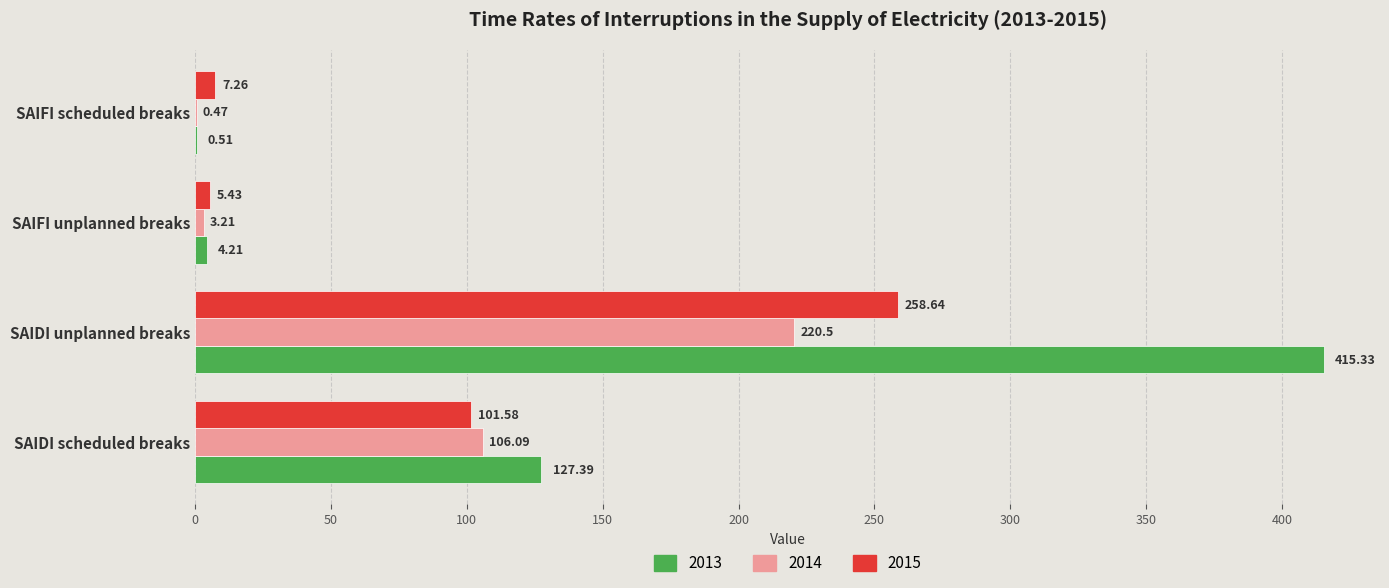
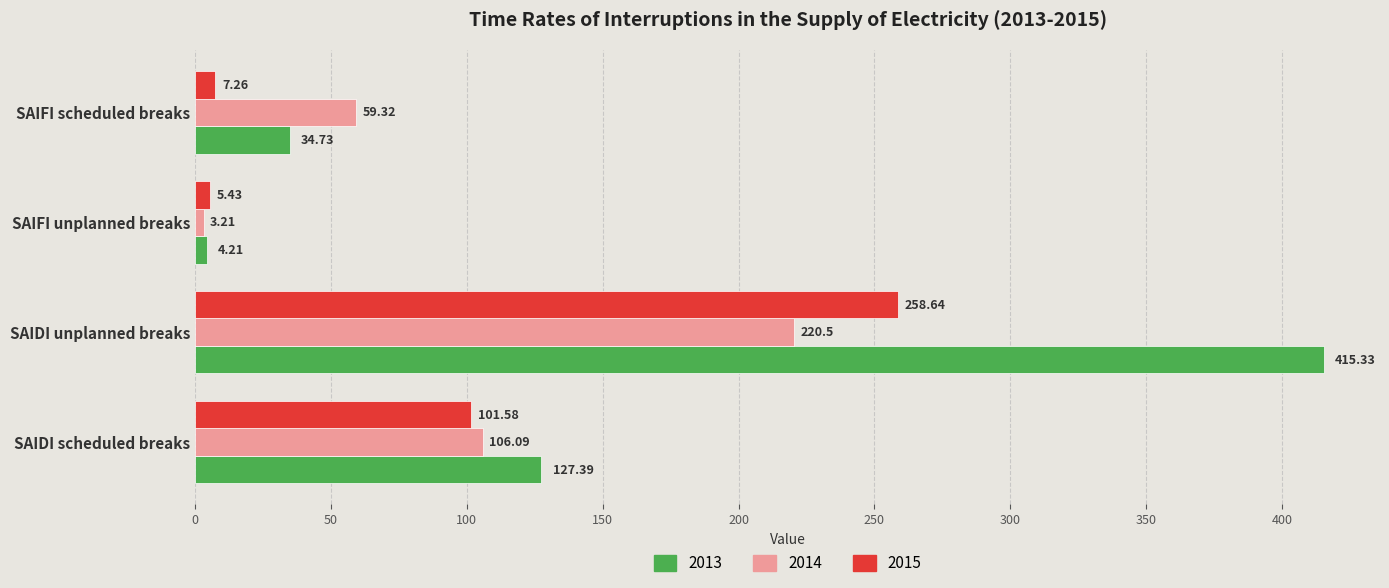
2014, SAIFI scheduled breaks: 0.47 -> 59.32
2013, SAIFI scheduled breaks: 0.51 -> 34.73
